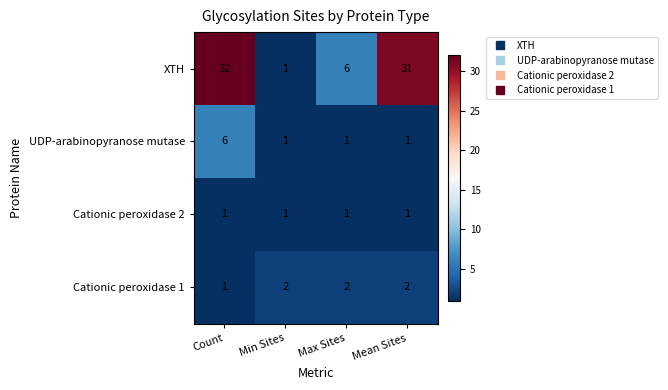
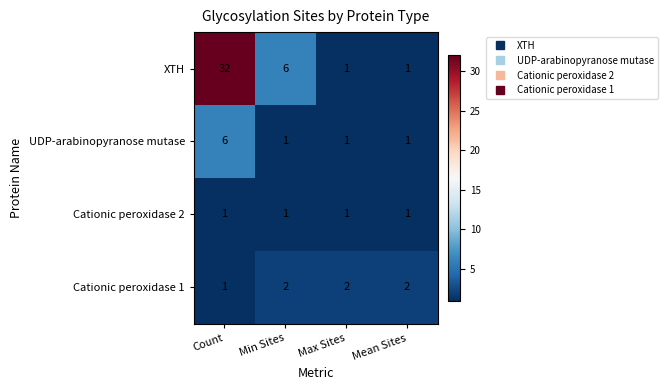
XTH, Min Sites: 1 -> 6
XTH, Max Sites: 6 -> 1
XTH, Mean Sites: 31 -> 1
